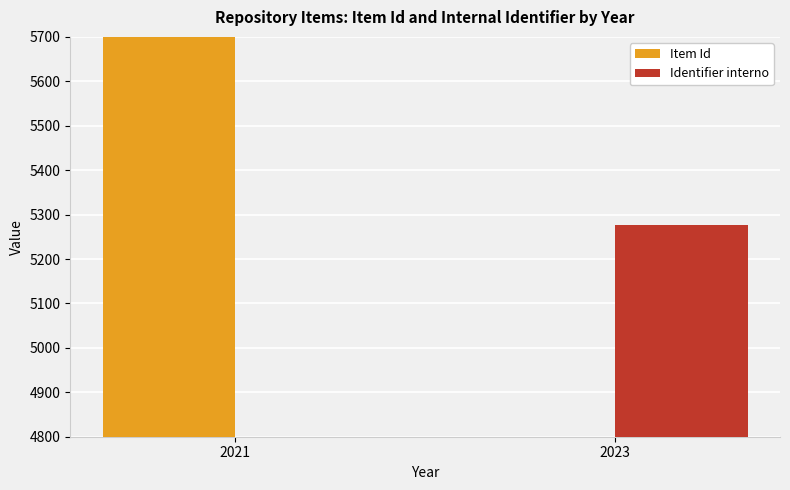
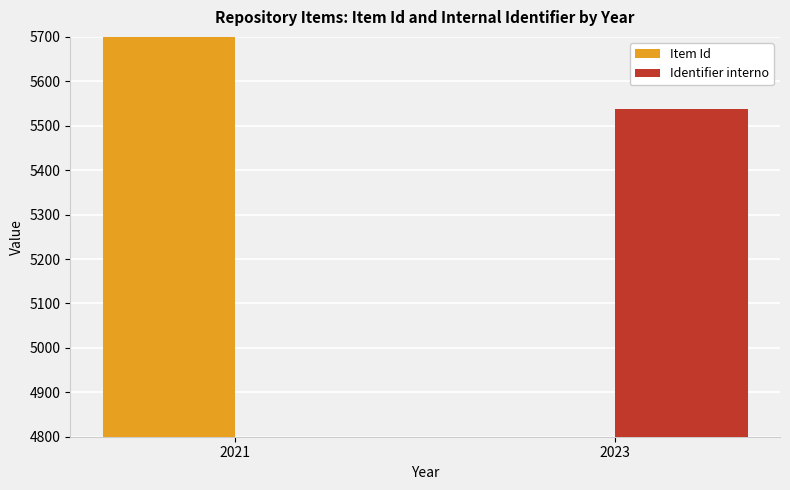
Identifier interno, 2023: 5280 -> 5540
